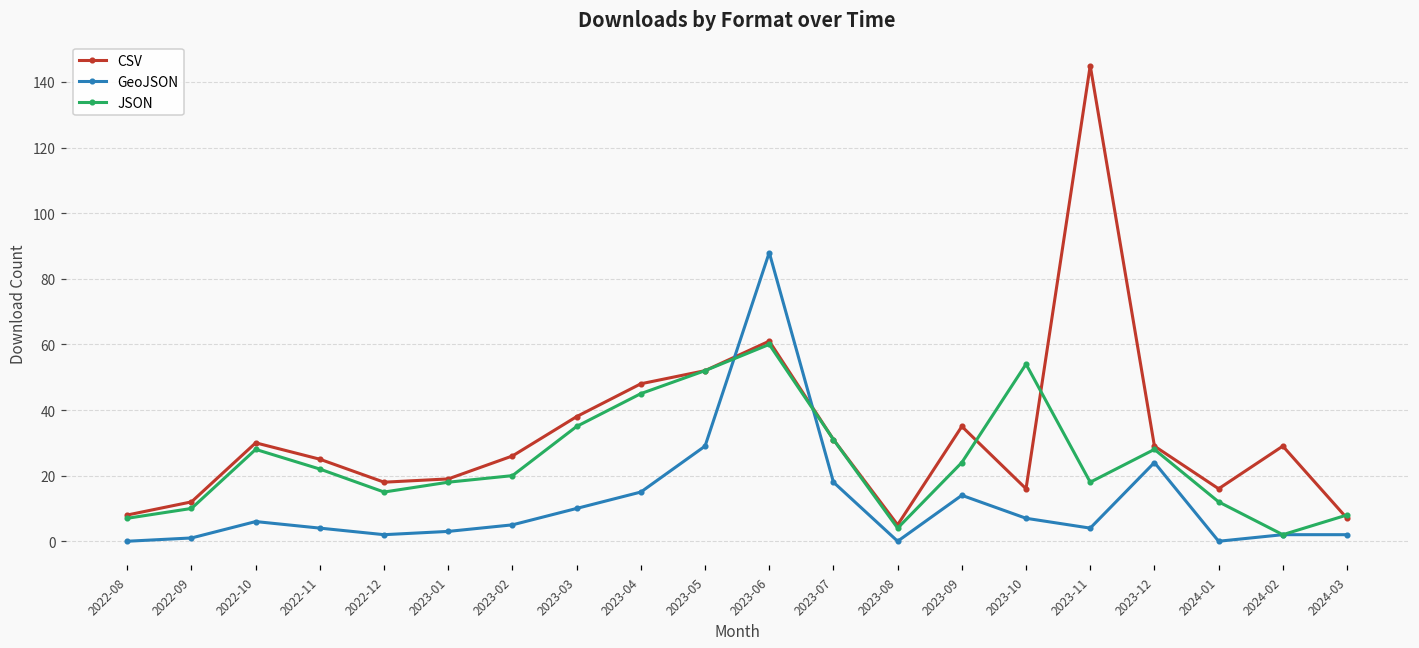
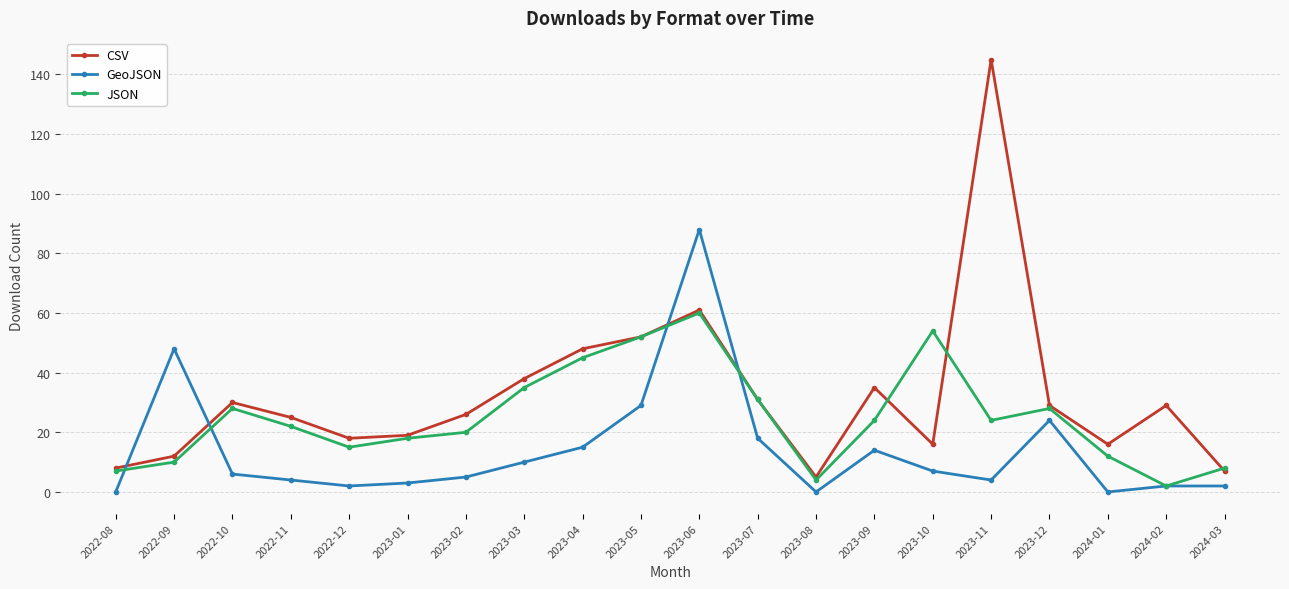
GeoJSON, 2022-09: 1 -> 48
JSON, 2023-11: 18 -> 24
